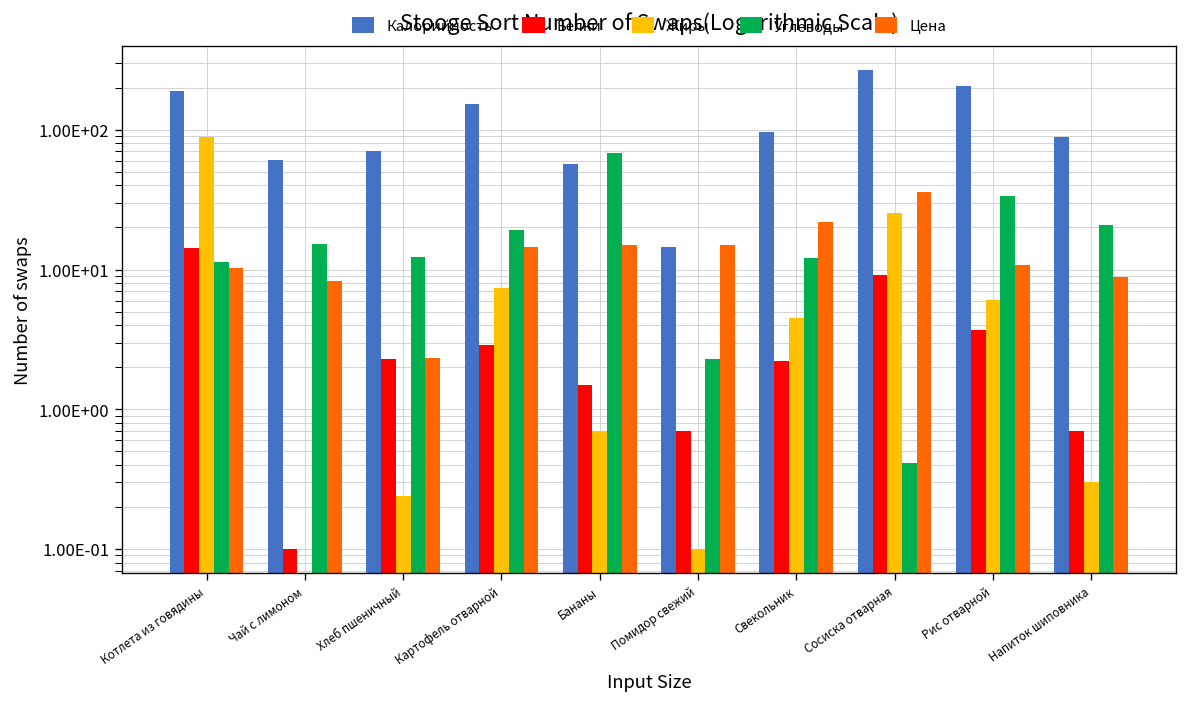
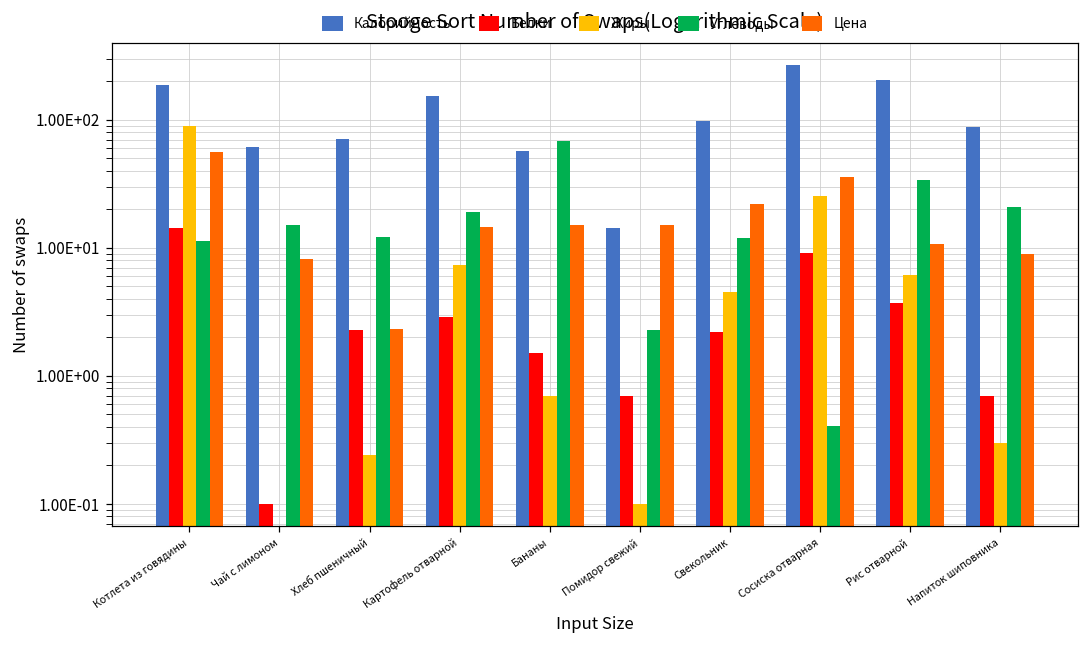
Цена, Котлета из говядины: 10 -> 60
